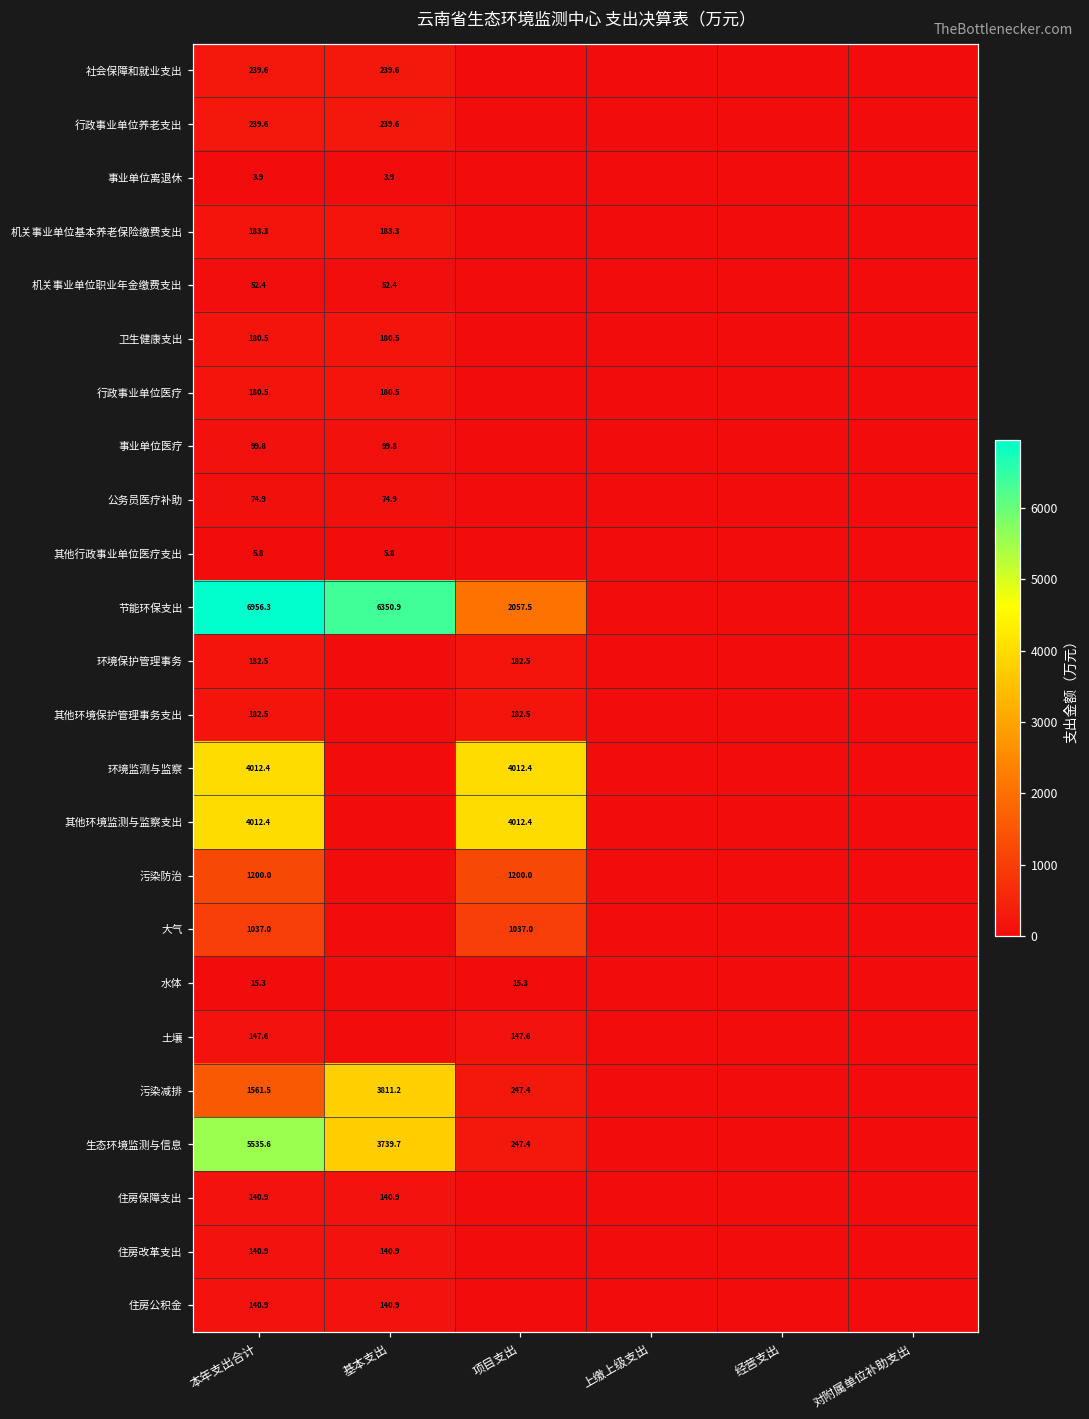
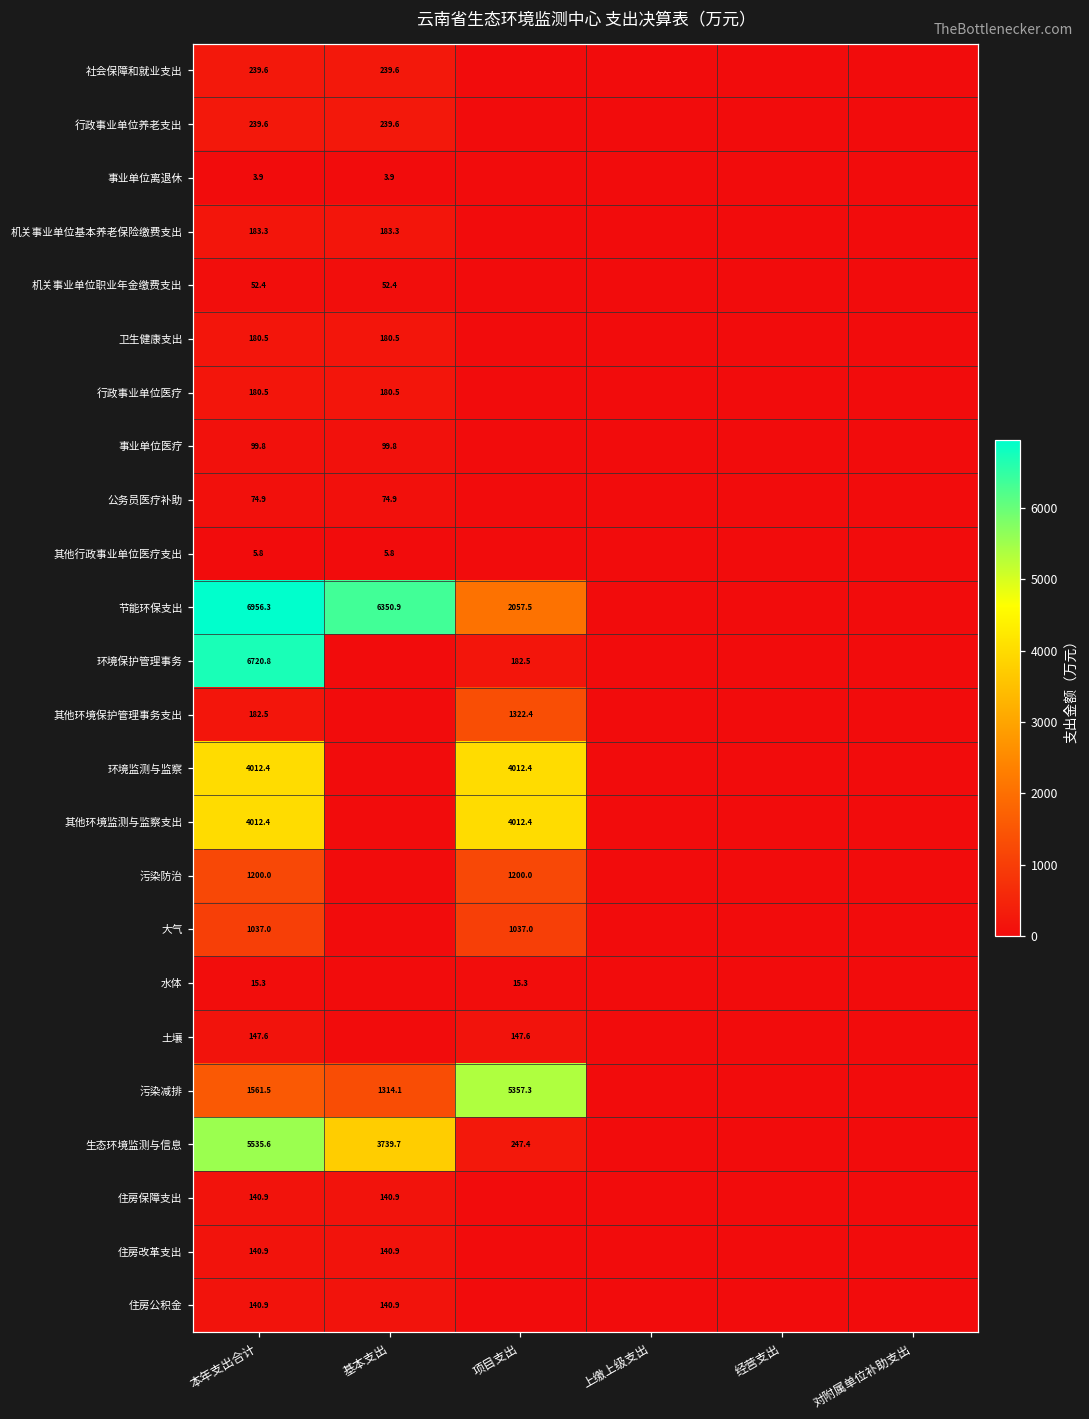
环境保护管理事务, 本年支出合计: 182.5 -> 6720.8
其他环境保护管理事务支出, 项目支出: 182.5 -> 1322.4
污染减排, 基本支出: 3811.2 -> 1314.1
污染减排, 项目支出: 247.4 -> 5357.3
